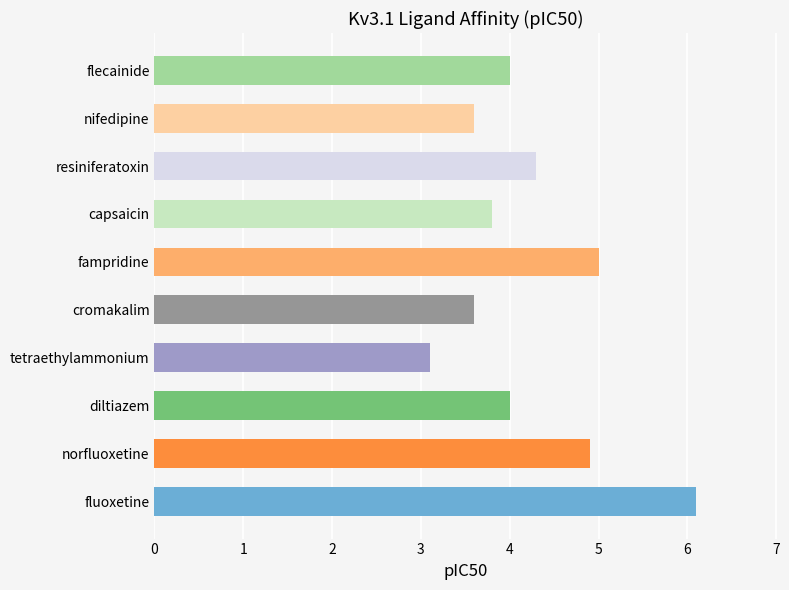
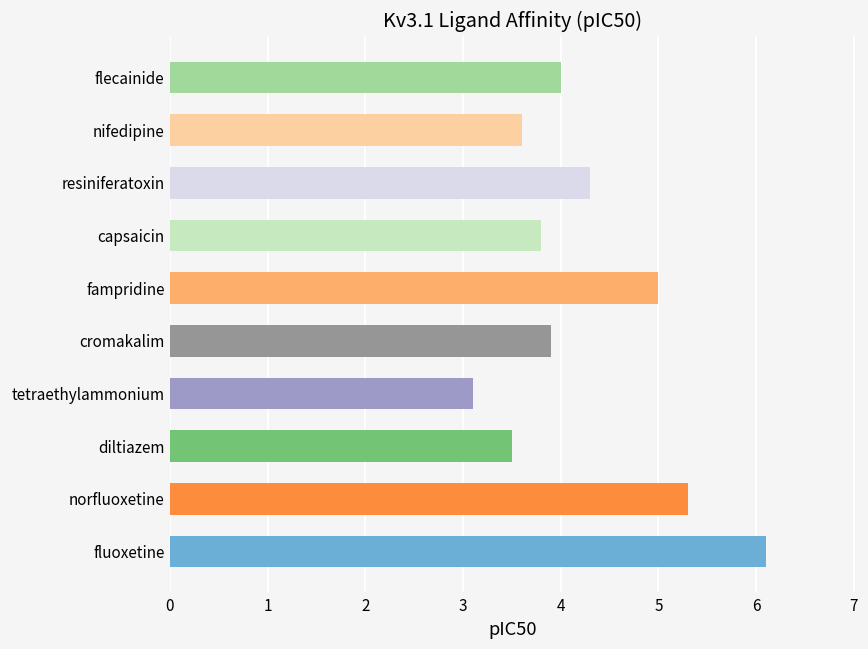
cromakalim: 3.6 -> 3.9
diltiazem: 4.0 -> 3.5
norfluoxetine: 4.9 -> 5.3
